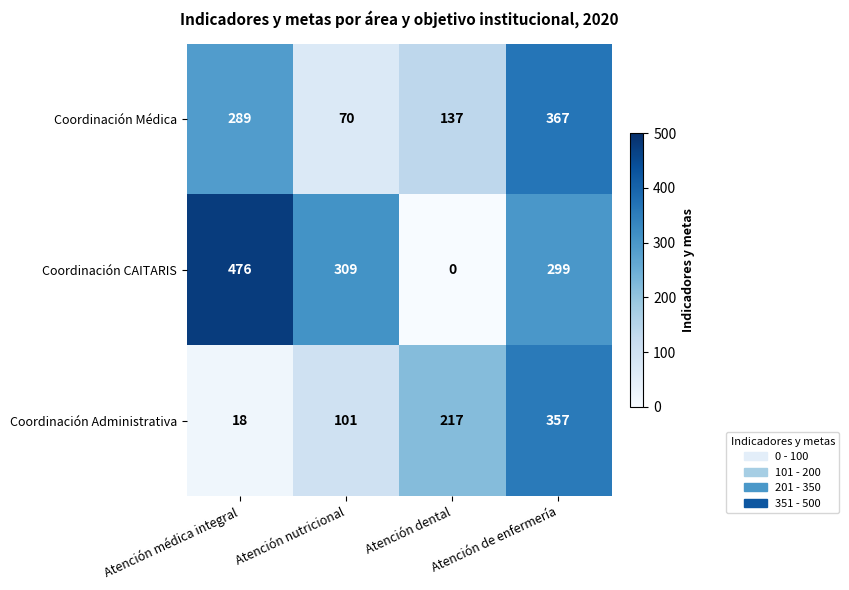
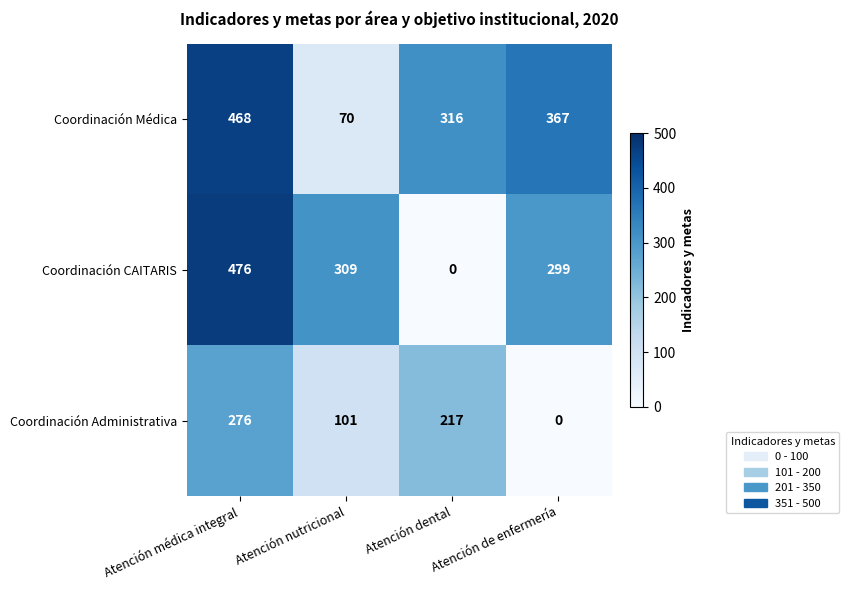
Coordinación Médica, Atención médica integral: 289 -> 468
Coordinación Médica, Atención dental: 137 -> 316
Coordinación Administrativa, Atención médica integral: 18 -> 276
Coordinación Administrativa, Atención de enfermería: 357 -> 0
